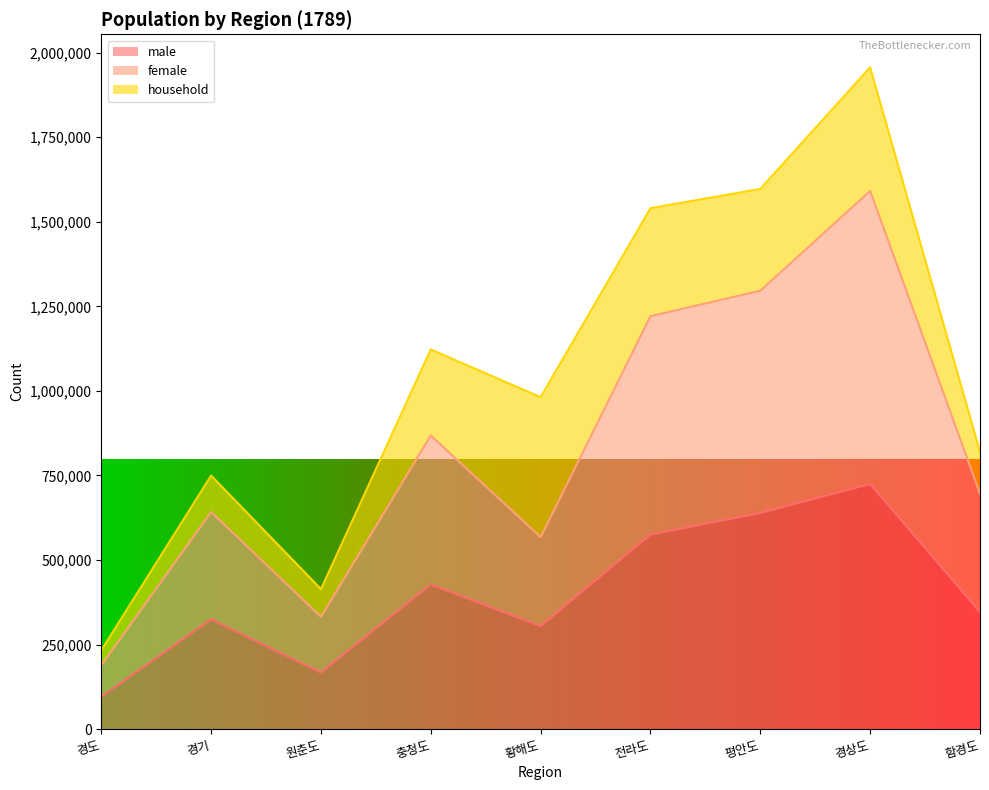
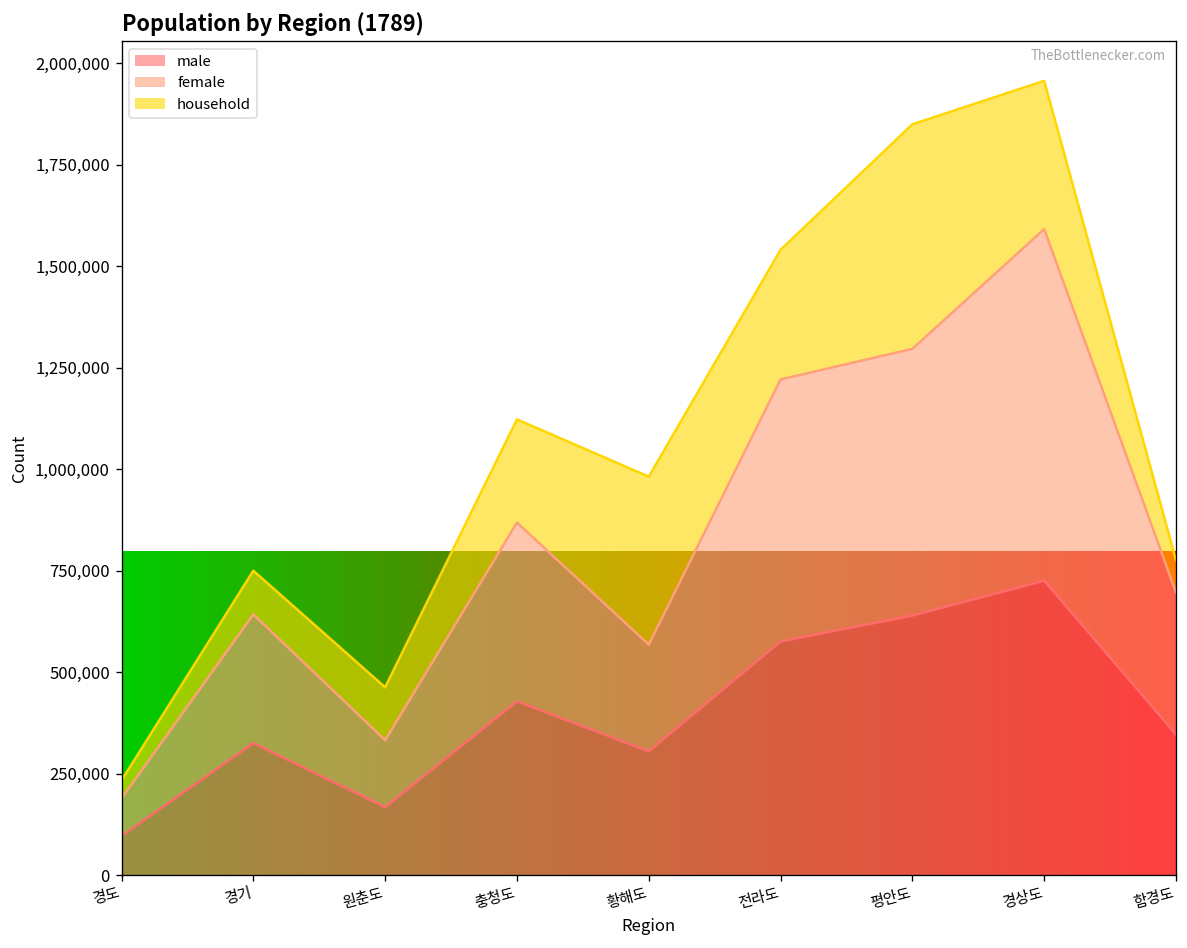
household, 원춘도: 80,000 -> 130,000
household, 평안도: 300,000 -> 550,000
household, 함경도: 120,000 -> 80,000
